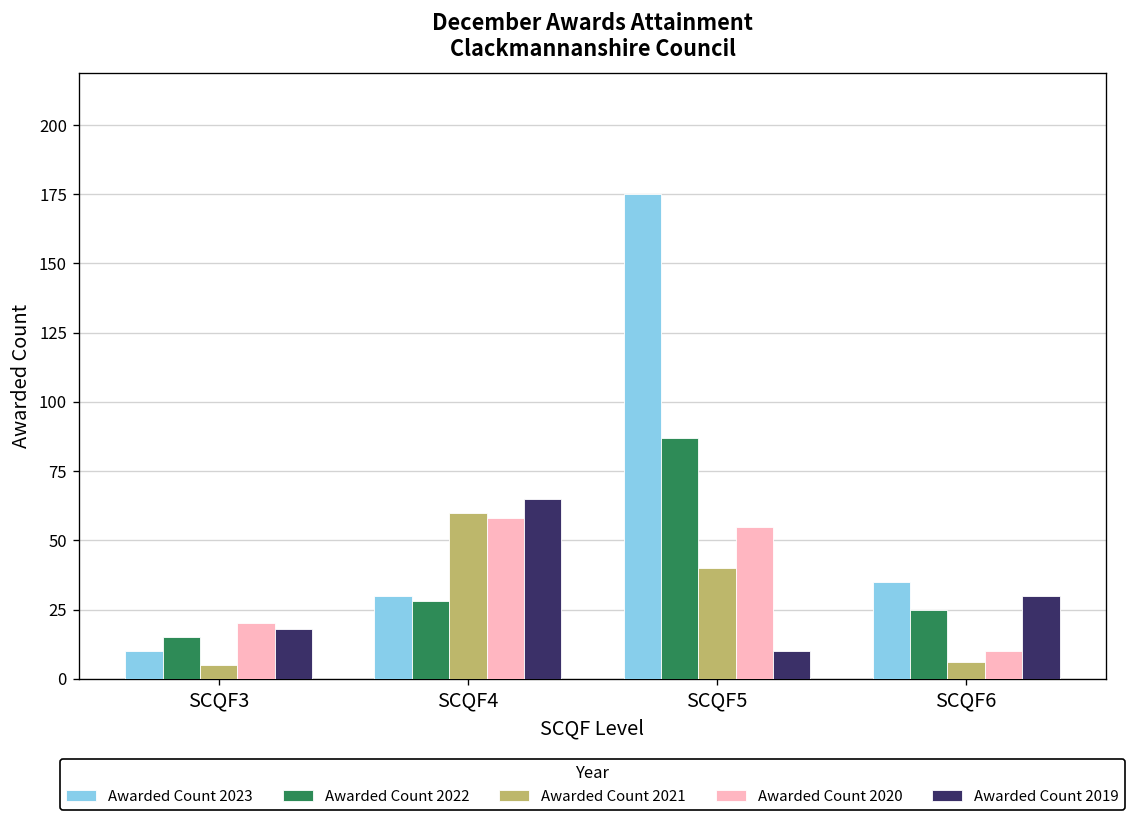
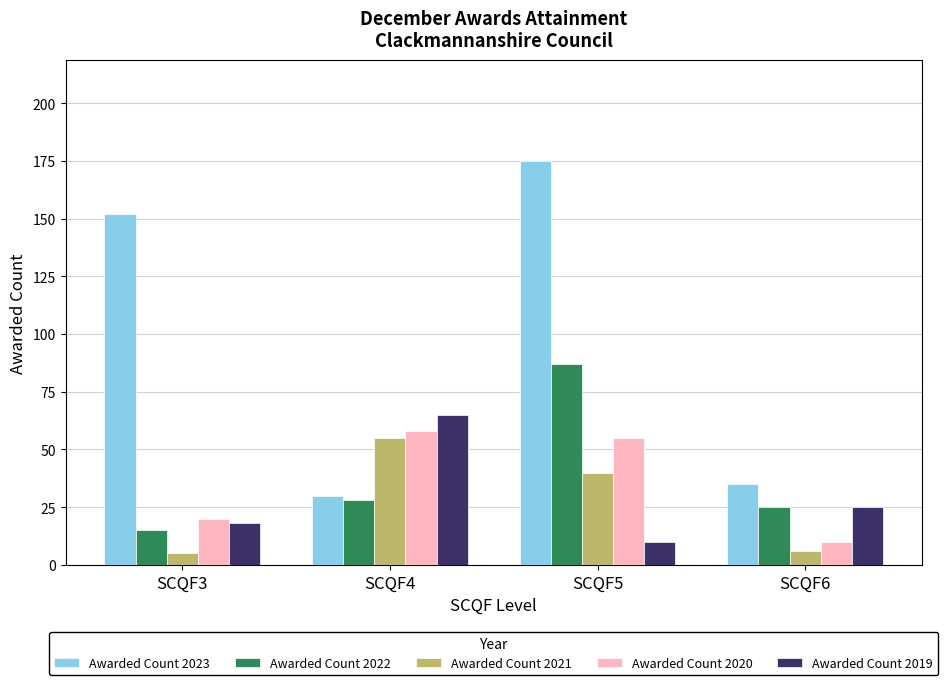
Awarded Count 2023, SCQF3: 10 -> 152
Awarded Count 2021, SCQF4: 60 -> 55
Awarded Count 2019, SCQF6: 30 -> 25
